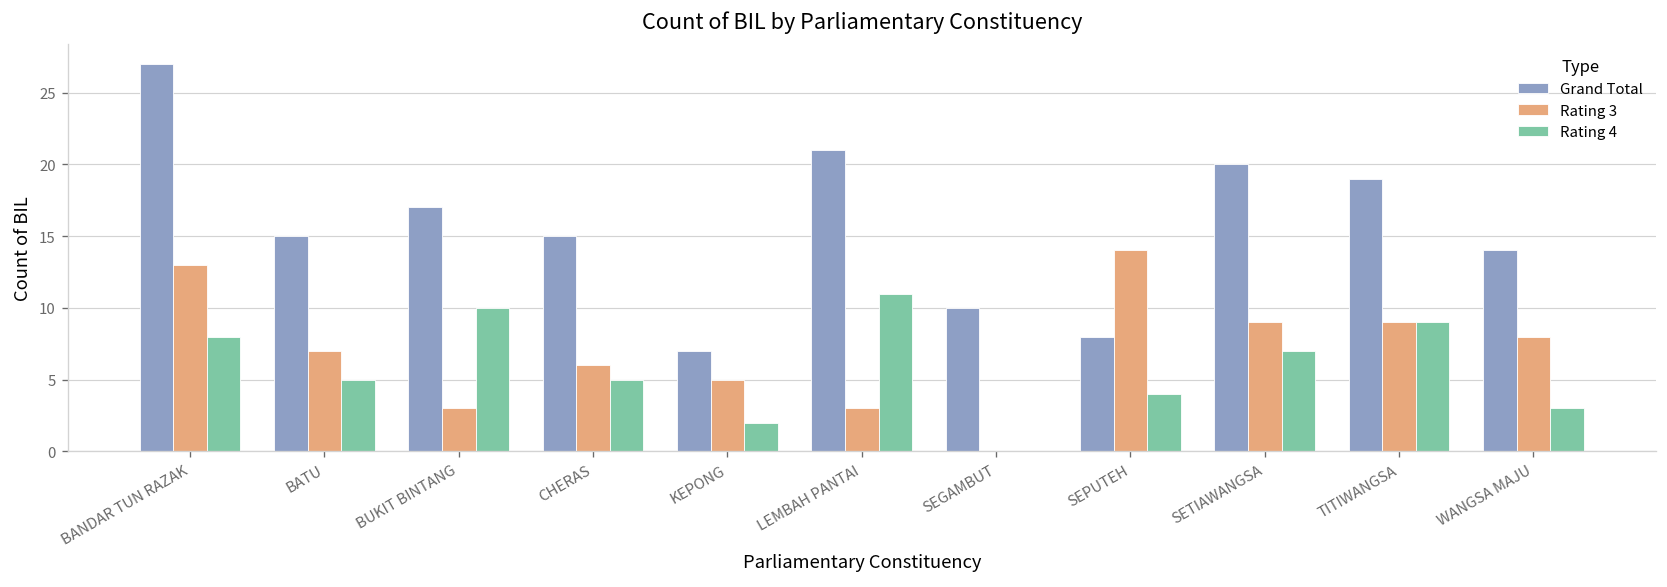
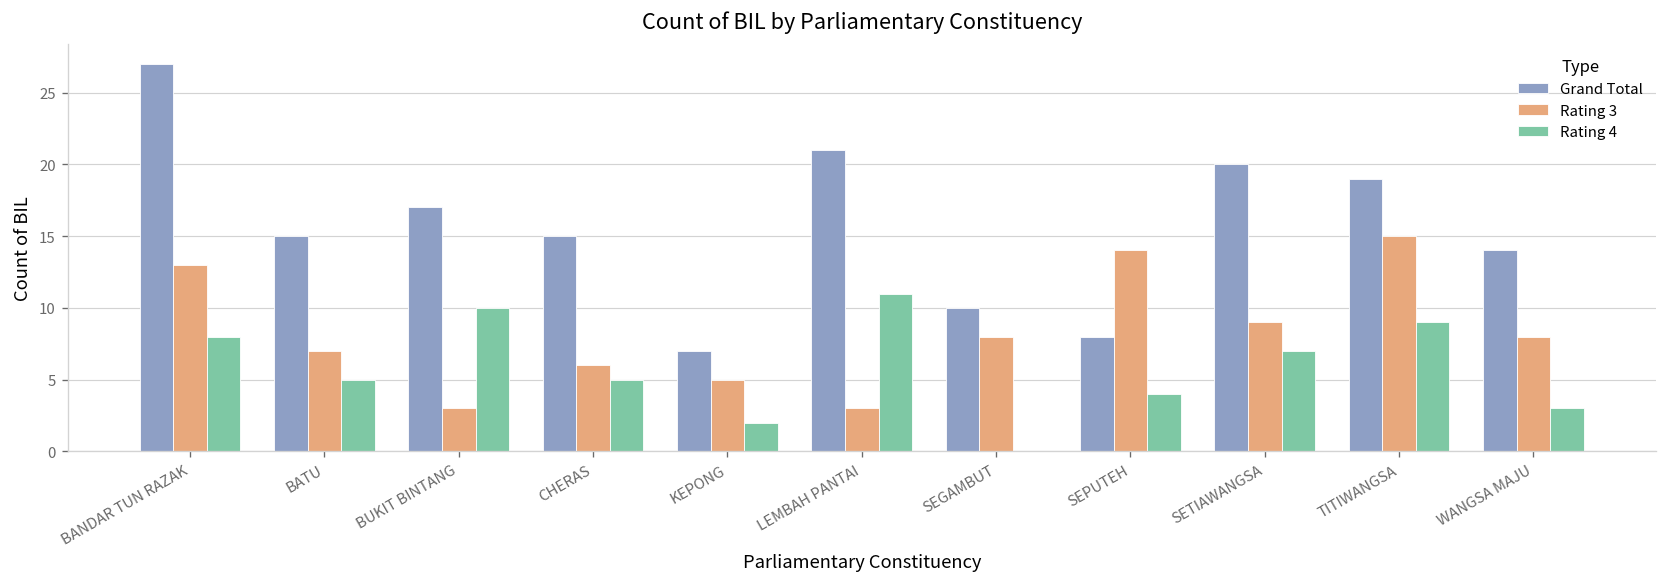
Rating 3, SEGAMBUT: 0 -> 8
Rating 3, TITIWANGSA: 9 -> 15
